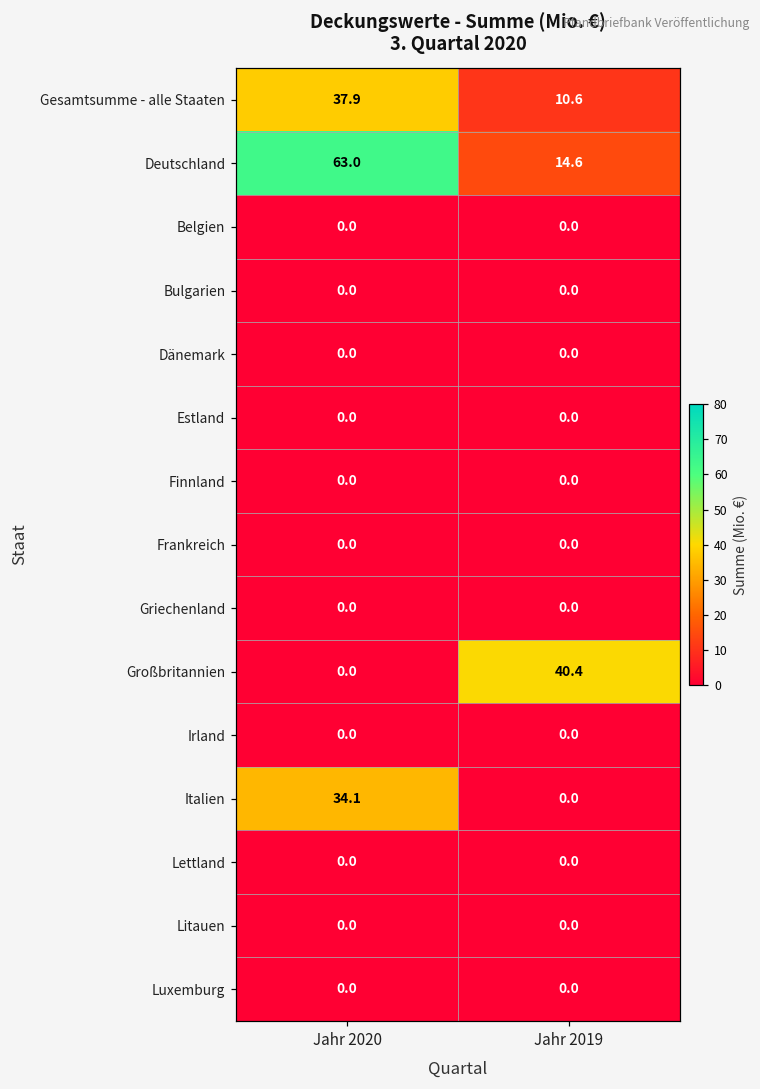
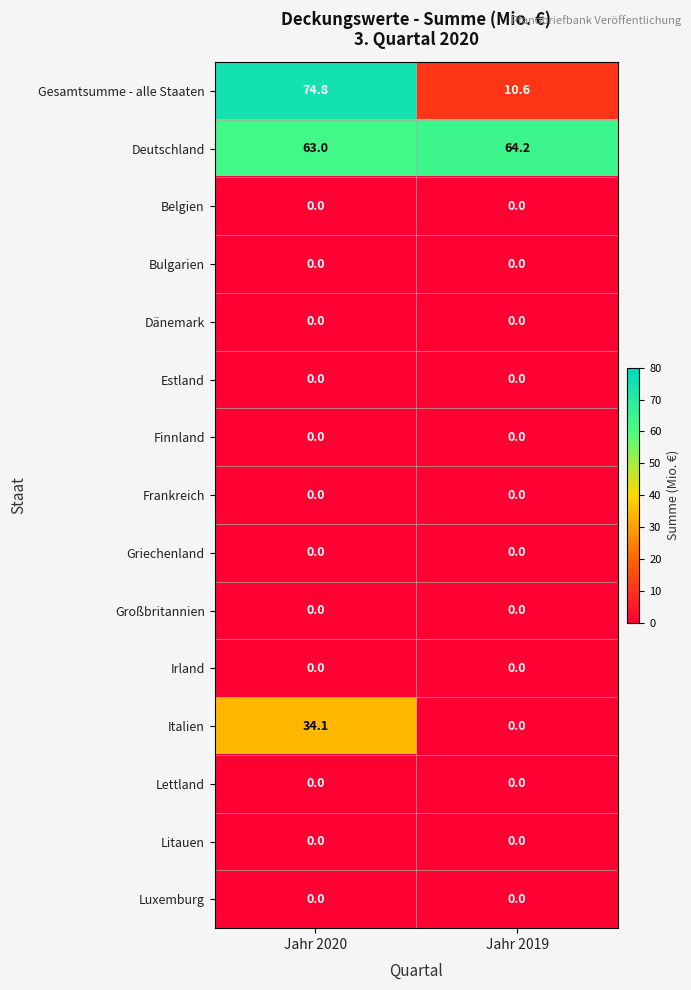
Gesamtsumme - alle Staaten, Jahr 2020: 37.9 -> 74.8
Deutschland, Jahr 2019: 14.6 -> 64.2
Großbritannien, Jahr 2019: 40.4 -> 0.0
